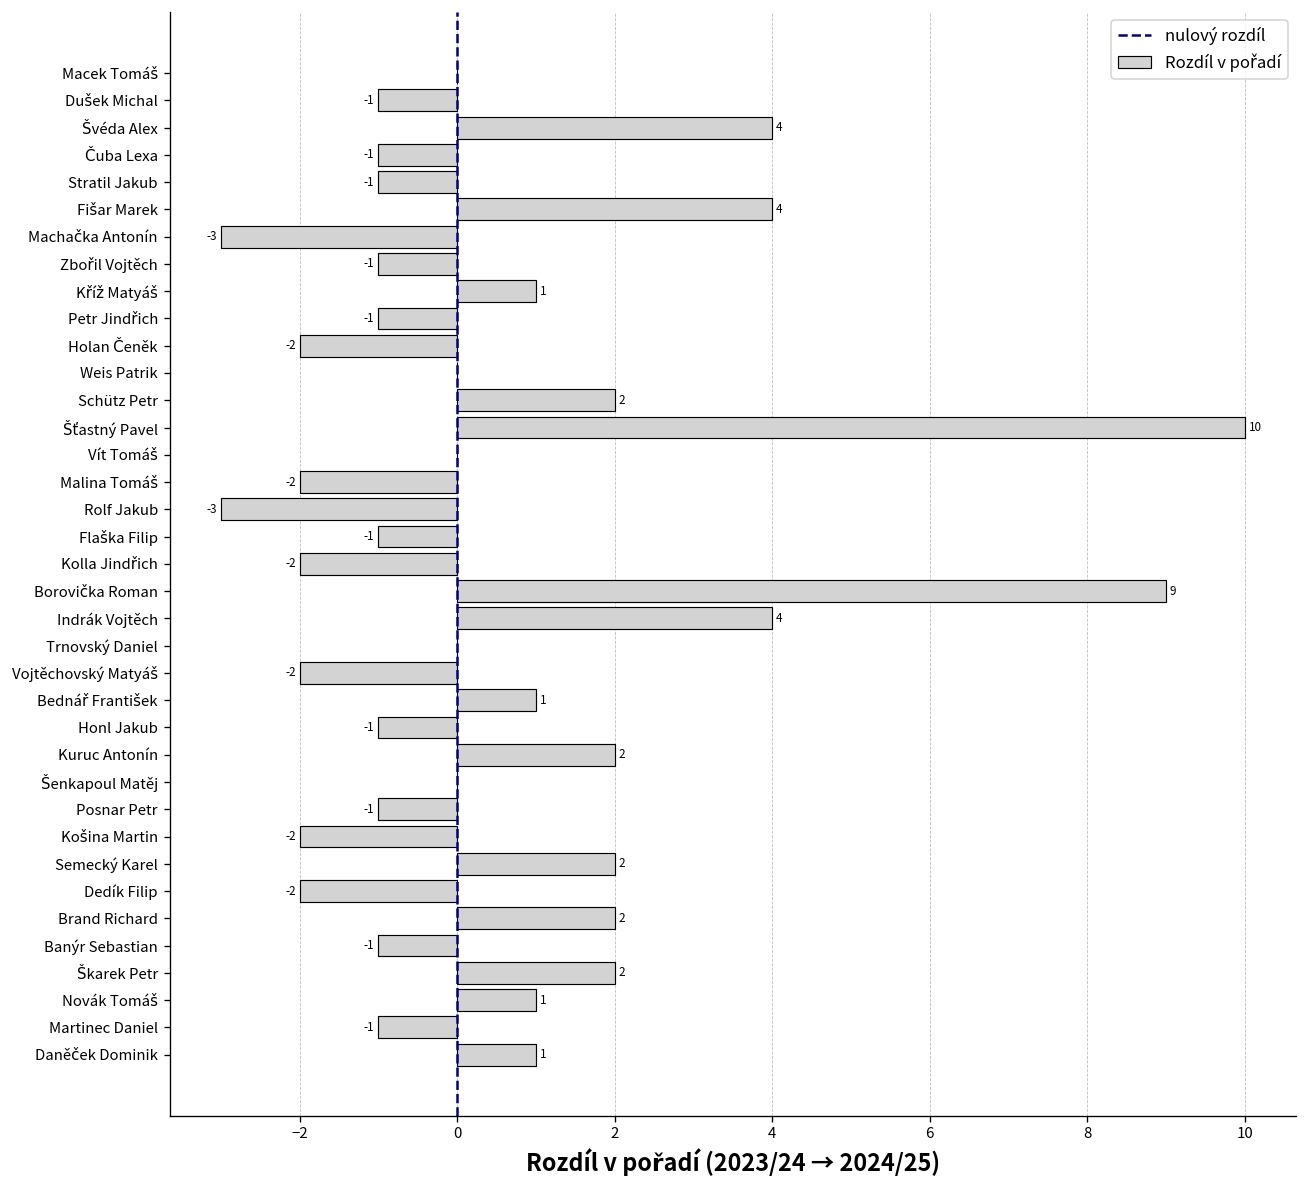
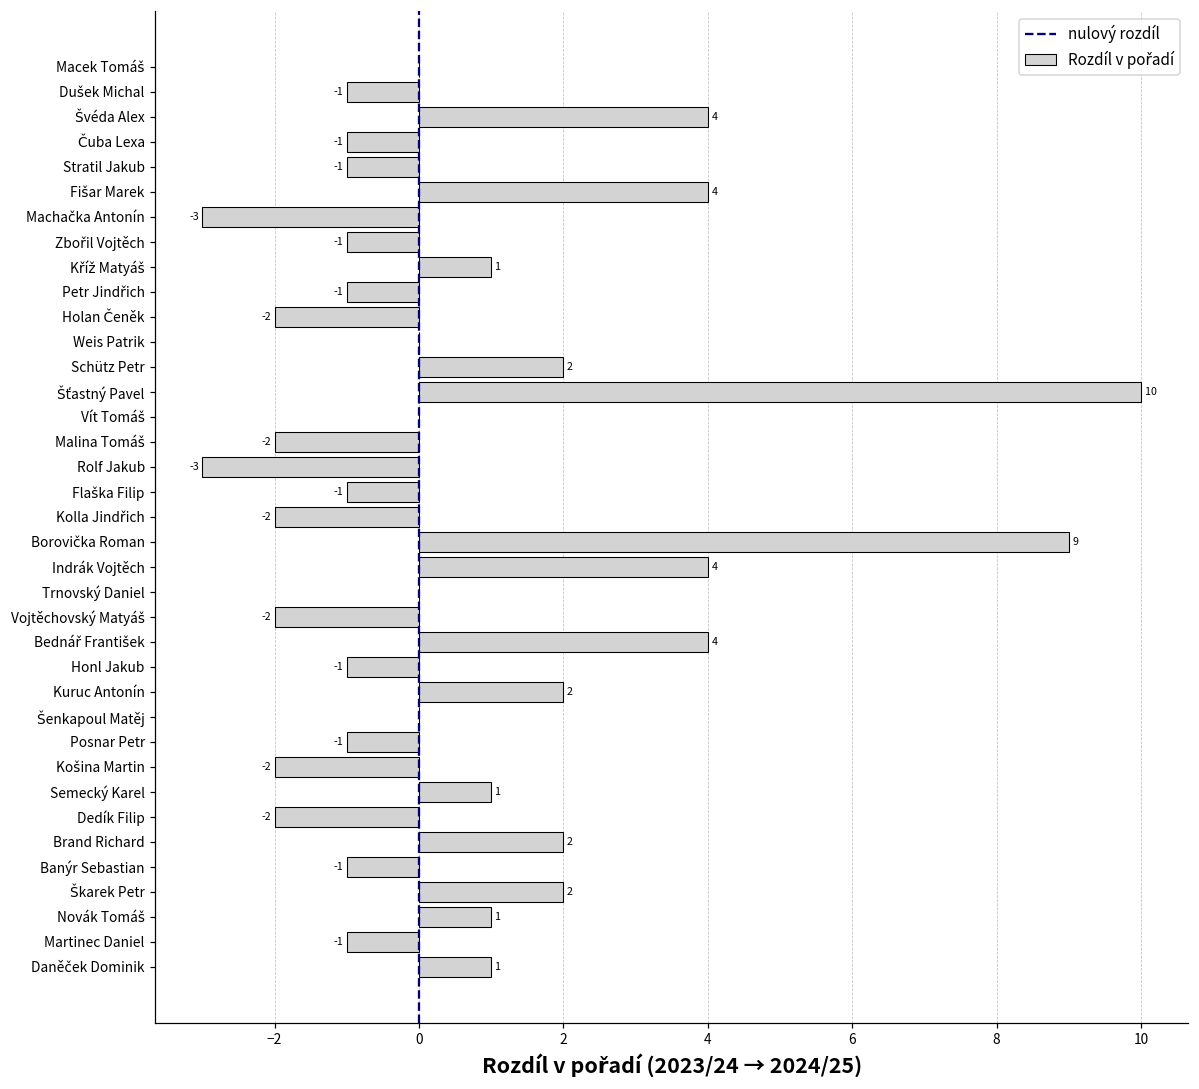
Bednář František: 1 -> 4
Semecký Karel: 2 -> 1
